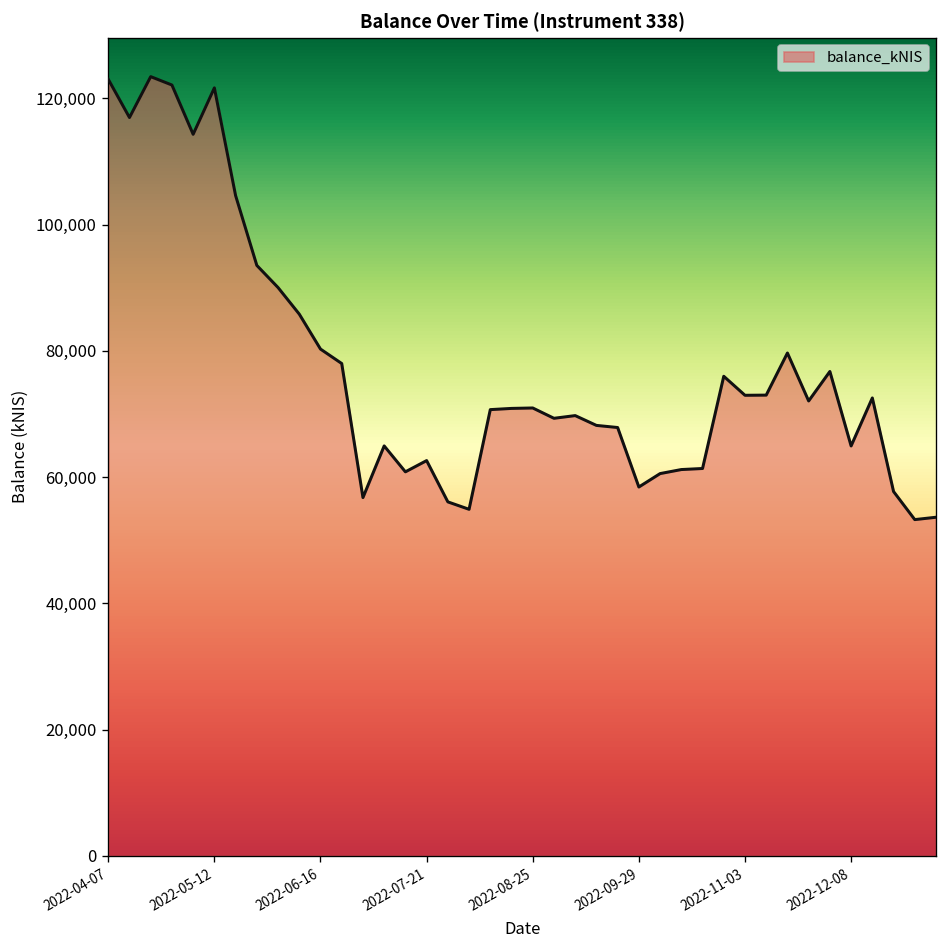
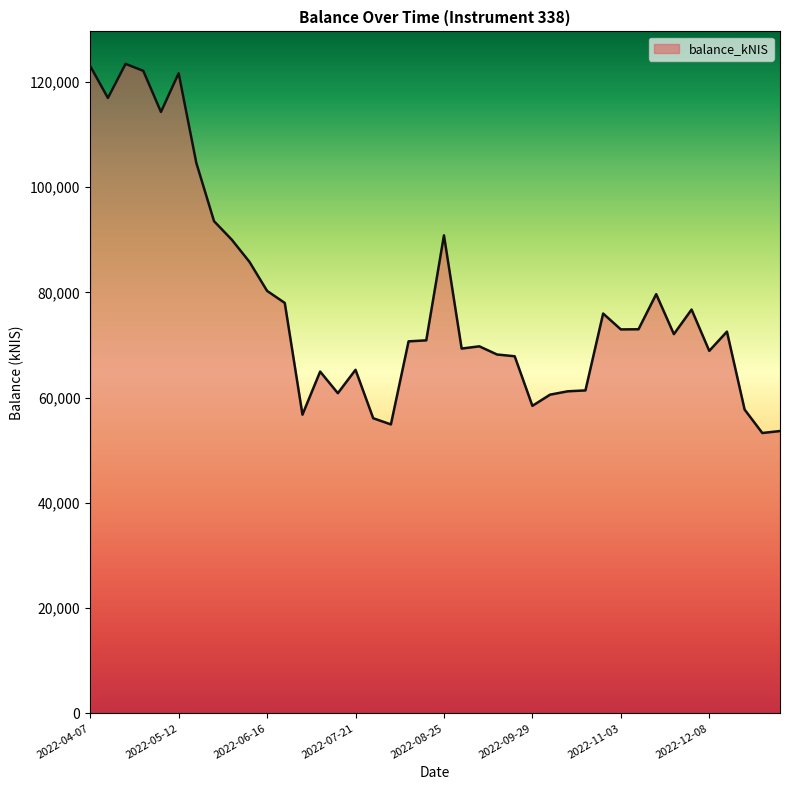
2022-07-21: 63,000 -> 65,000
2022-08-25: 71,000 -> 91,000
2022-12-08: 65,000 -> 69,000
